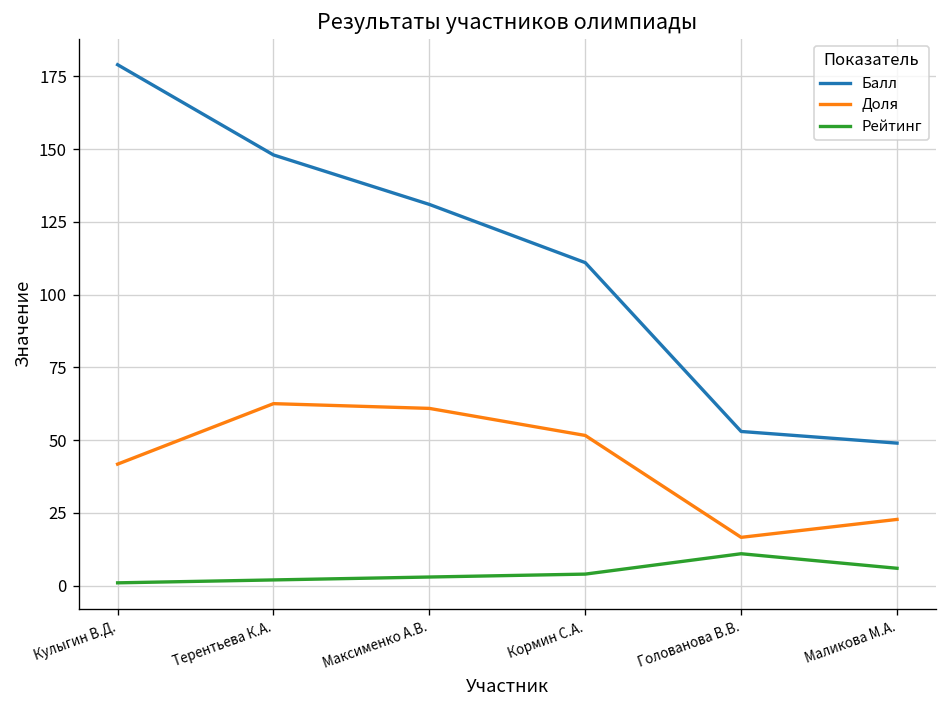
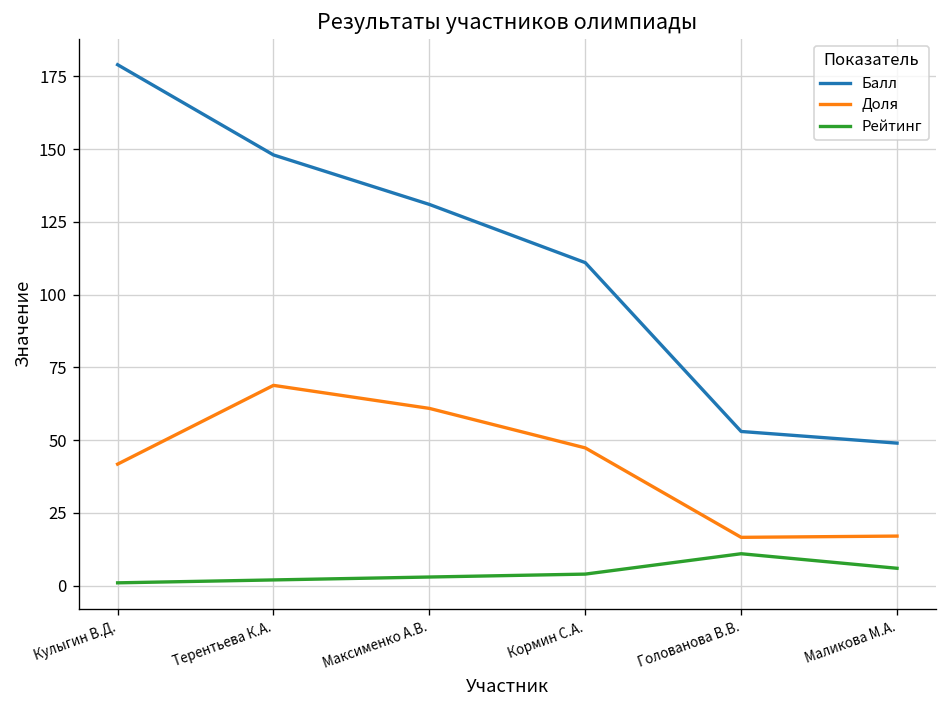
Доля, Терентьева К.А.: 63 -> 69
Доля, Кормин С.А.: 52 -> 47
Доля, Маликова М.А.: 23 -> 17
